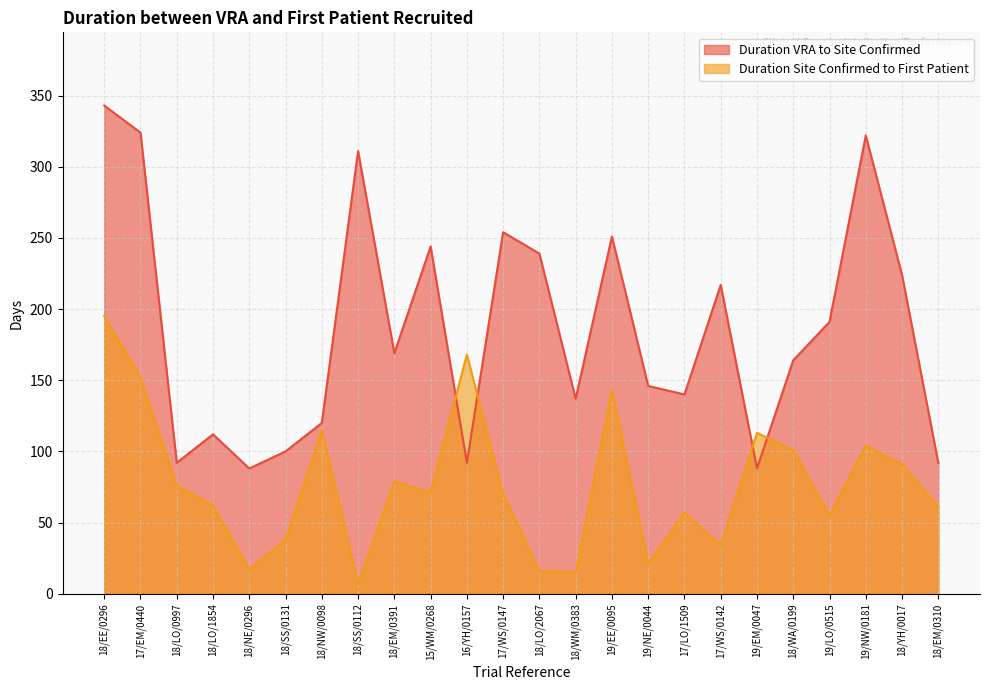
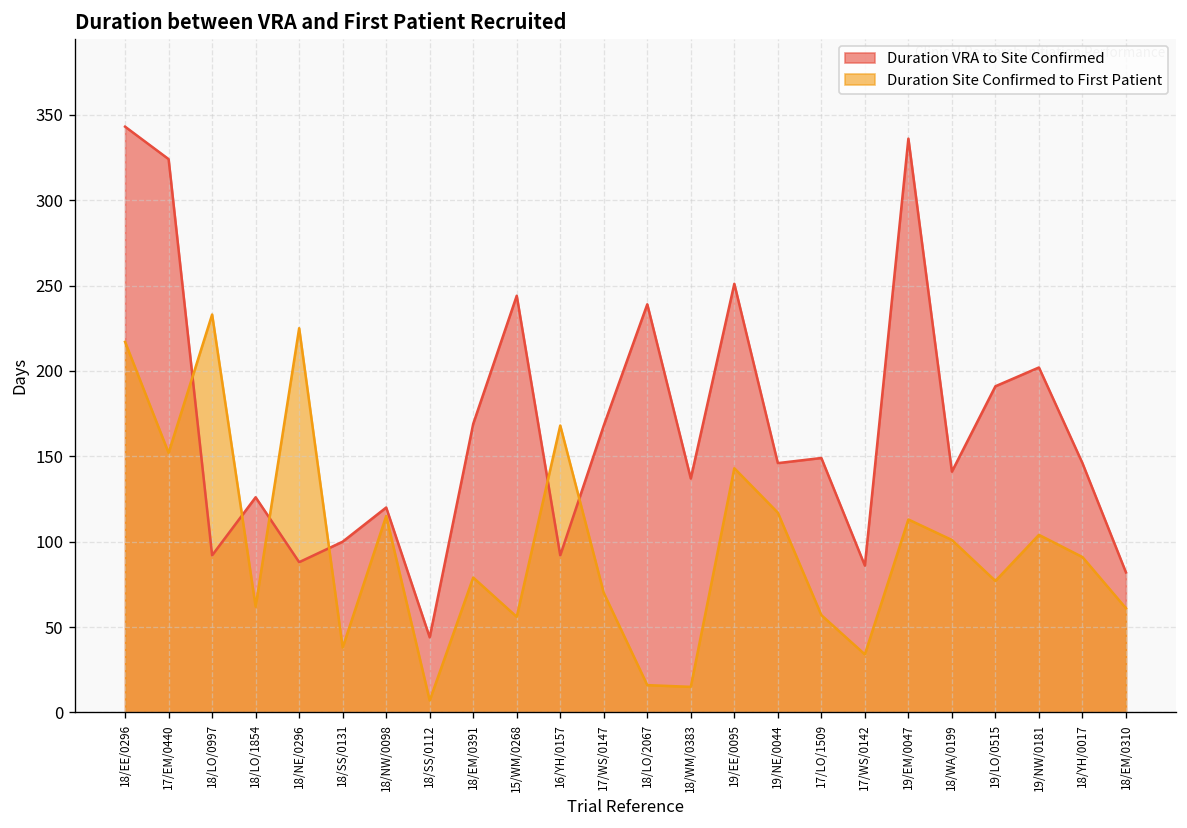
Duration Site Confirmed to First Patient, 18/EE/0296: 195 -> 217
Duration Site Confirmed to First Patient, 18/LO/0997: 76 -> 233
Duration VRA to Site Confirmed, 18/LO/1854: 112 -> 126
Duration Site Confirmed to First Patient, 18/NE/0296: 17 -> 225
Duration VRA to Site Confirmed, 18/SS/0112: 311 -> 44
Duration Site Confirmed to First Patient, 15/WM/0268: 71 -> 56
Duration VRA to Site Confirmed, 17/WS/0147: 254 -> 168
Duration Site Confirmed to First Patient, 19/NE/0044: 21 -> 117
Duration VRA to Site Confirmed, 17/LO/1509: 140 -> 149
Duration VRA to Site Confirmed, 17/WS/0142: 217 -> 86
Duration VRA to Site Confirmed, 19/EM/0047: 88 -> 336
Duration VRA to Site Confirmed, 18/WA/0199: 164 -> 141
Duration Site Confirmed to First Patient, 19/LO/0515: 55 -> 77
Duration VRA to Site Confirmed, 19/NW/0181: 322 -> 202
Duration VRA to Site Confirmed, 18/YH/0017: 224 -> 146
Duration VRA to Site Confirmed, 18/EM/0310: 92 -> 82
